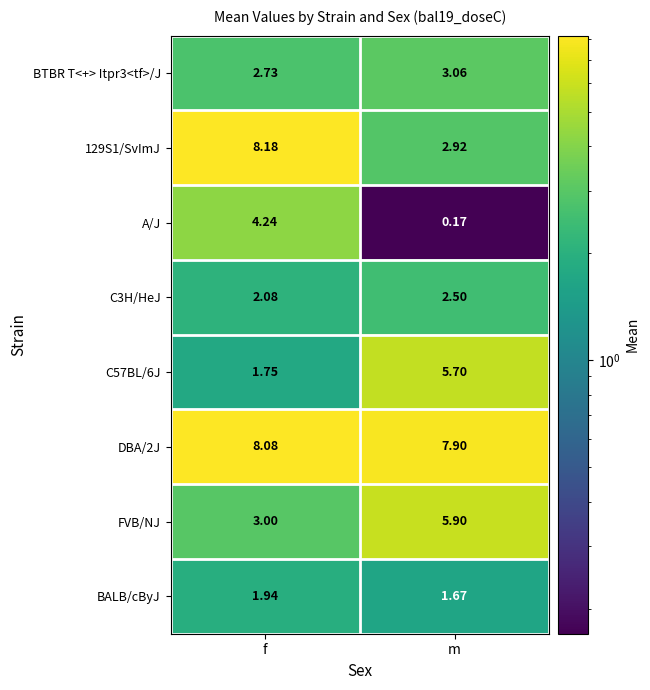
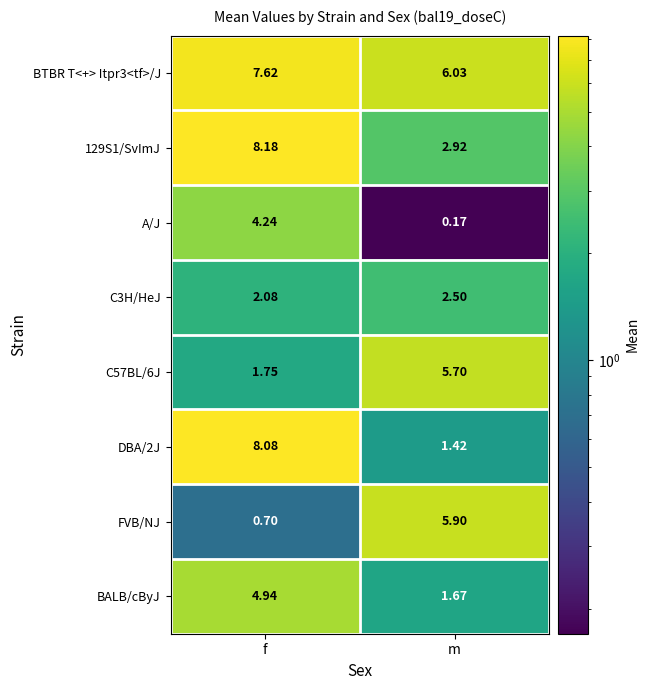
BTBR T<+> Itpr3<tf>/J, f: 2.73 -> 7.62
BTBR T<+> Itpr3<tf>/J, m: 3.06 -> 6.03
DBA/2J, m: 7.90 -> 1.42
FVB/NJ, f: 3.00 -> 0.70
BALB/cByJ, f: 1.94 -> 4.94
